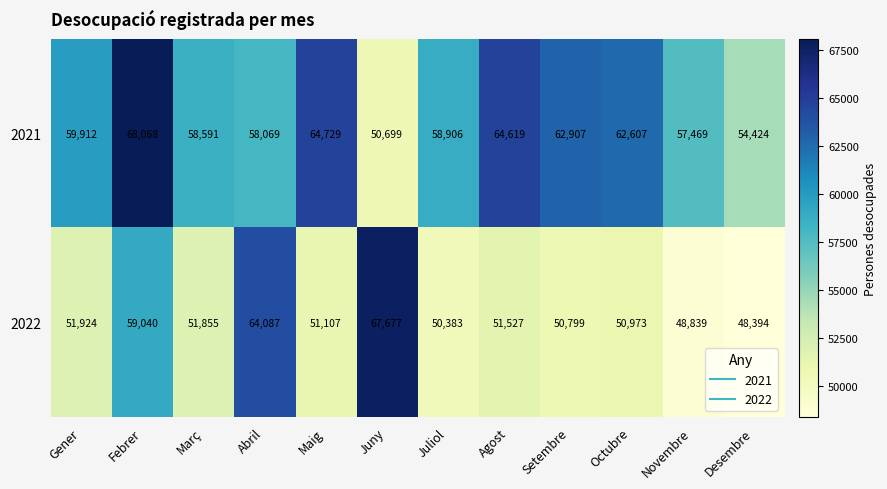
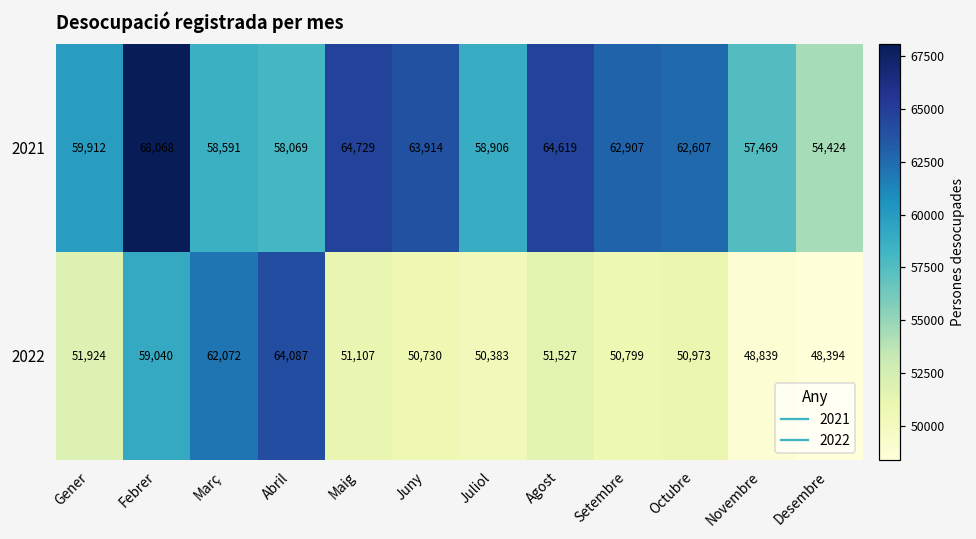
2021, Juny: 50,699 -> 63,914
2022, Març: 51,855 -> 62,072
2022, Juny: 67,677 -> 50,730
